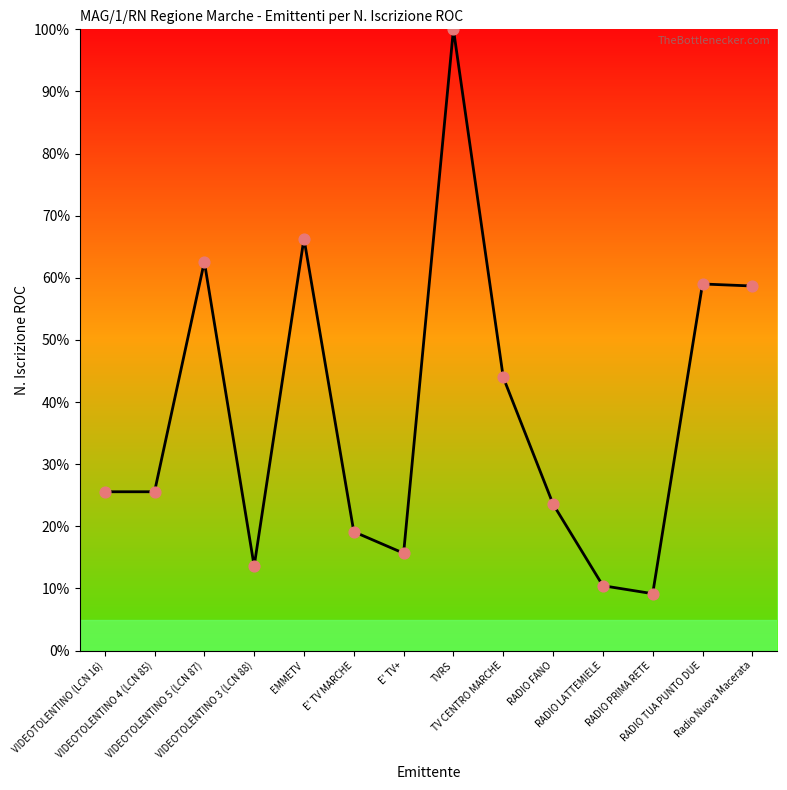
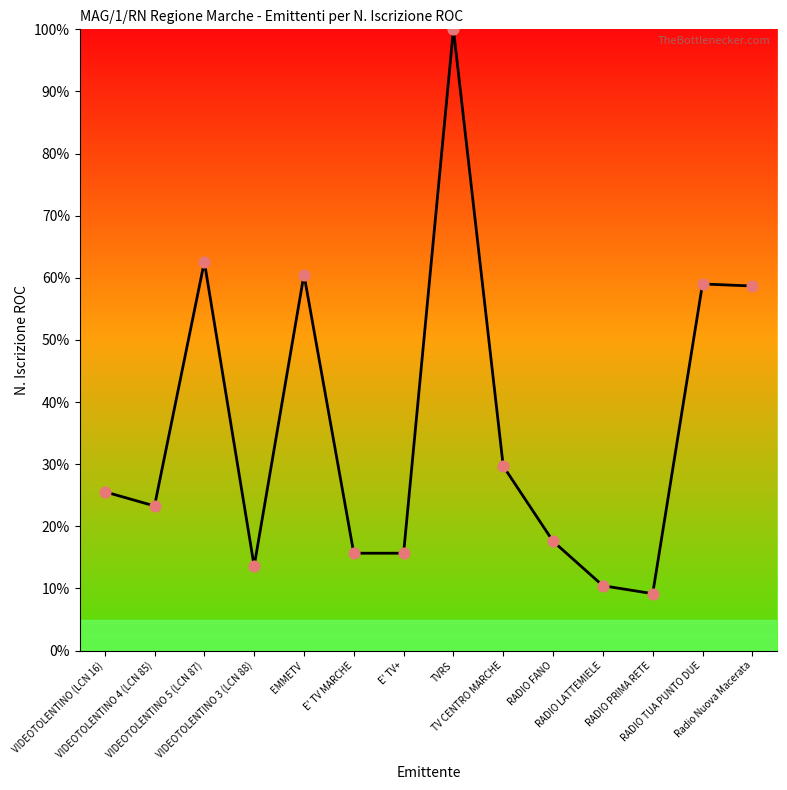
VIDEOTOLENTINO 4 (LCN 85): 26% -> 23%
EMMETV: 66% -> 61%
E' TV MARCHE: 19% -> 16%
TV CENTRO MARCHE: 44% -> 30%
RADIO FANO: 24% -> 18%
